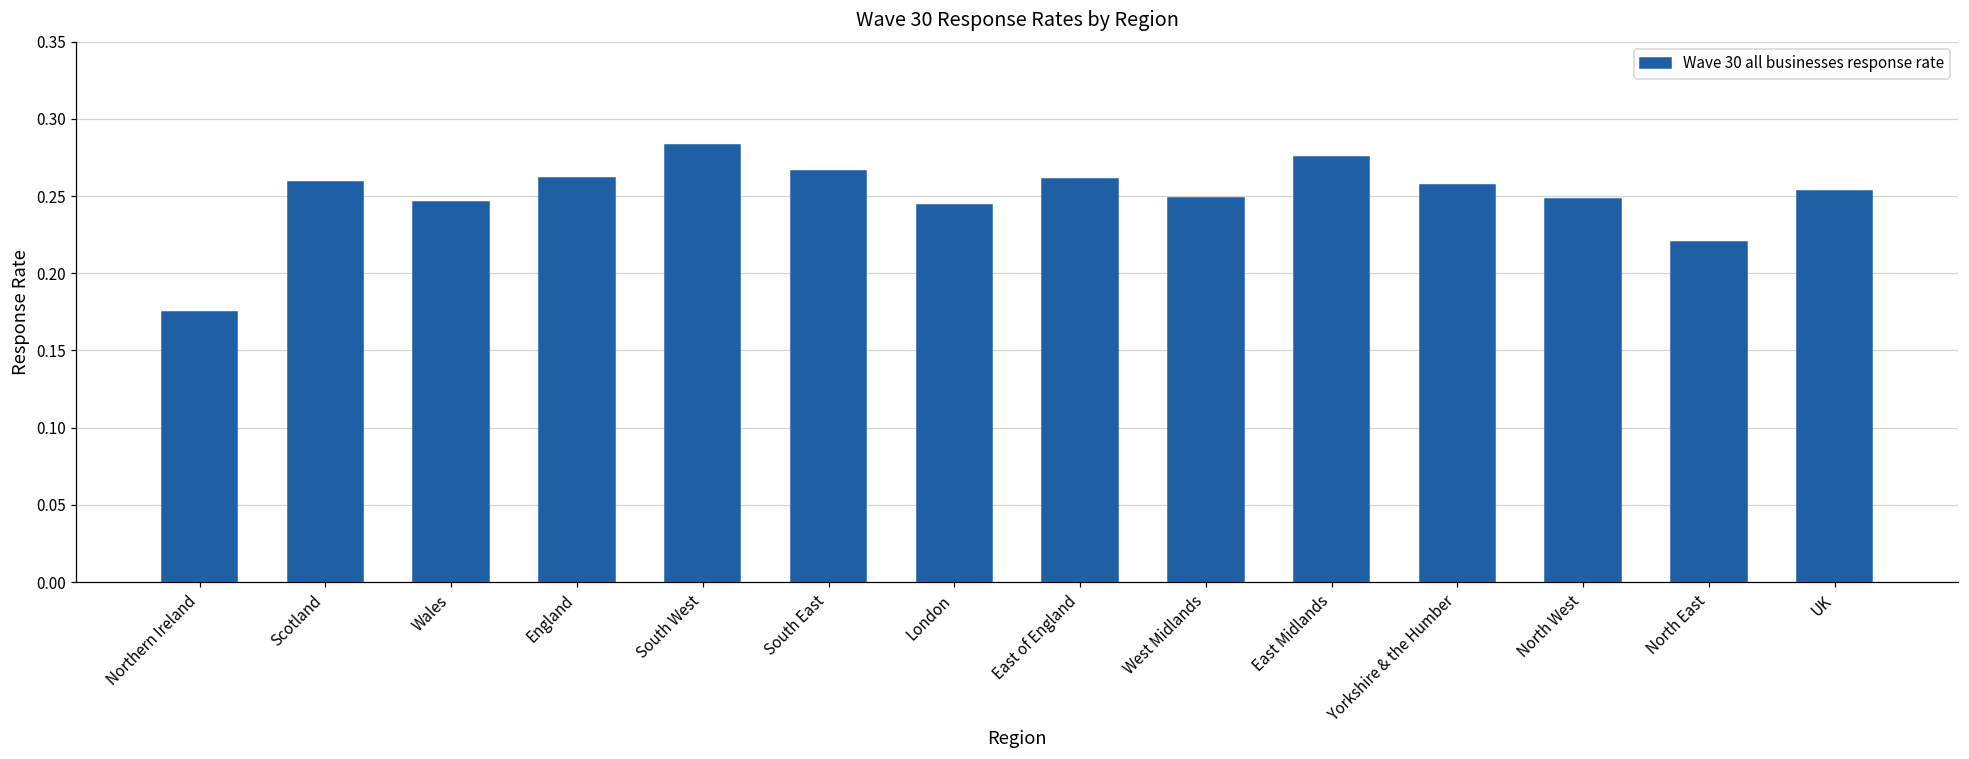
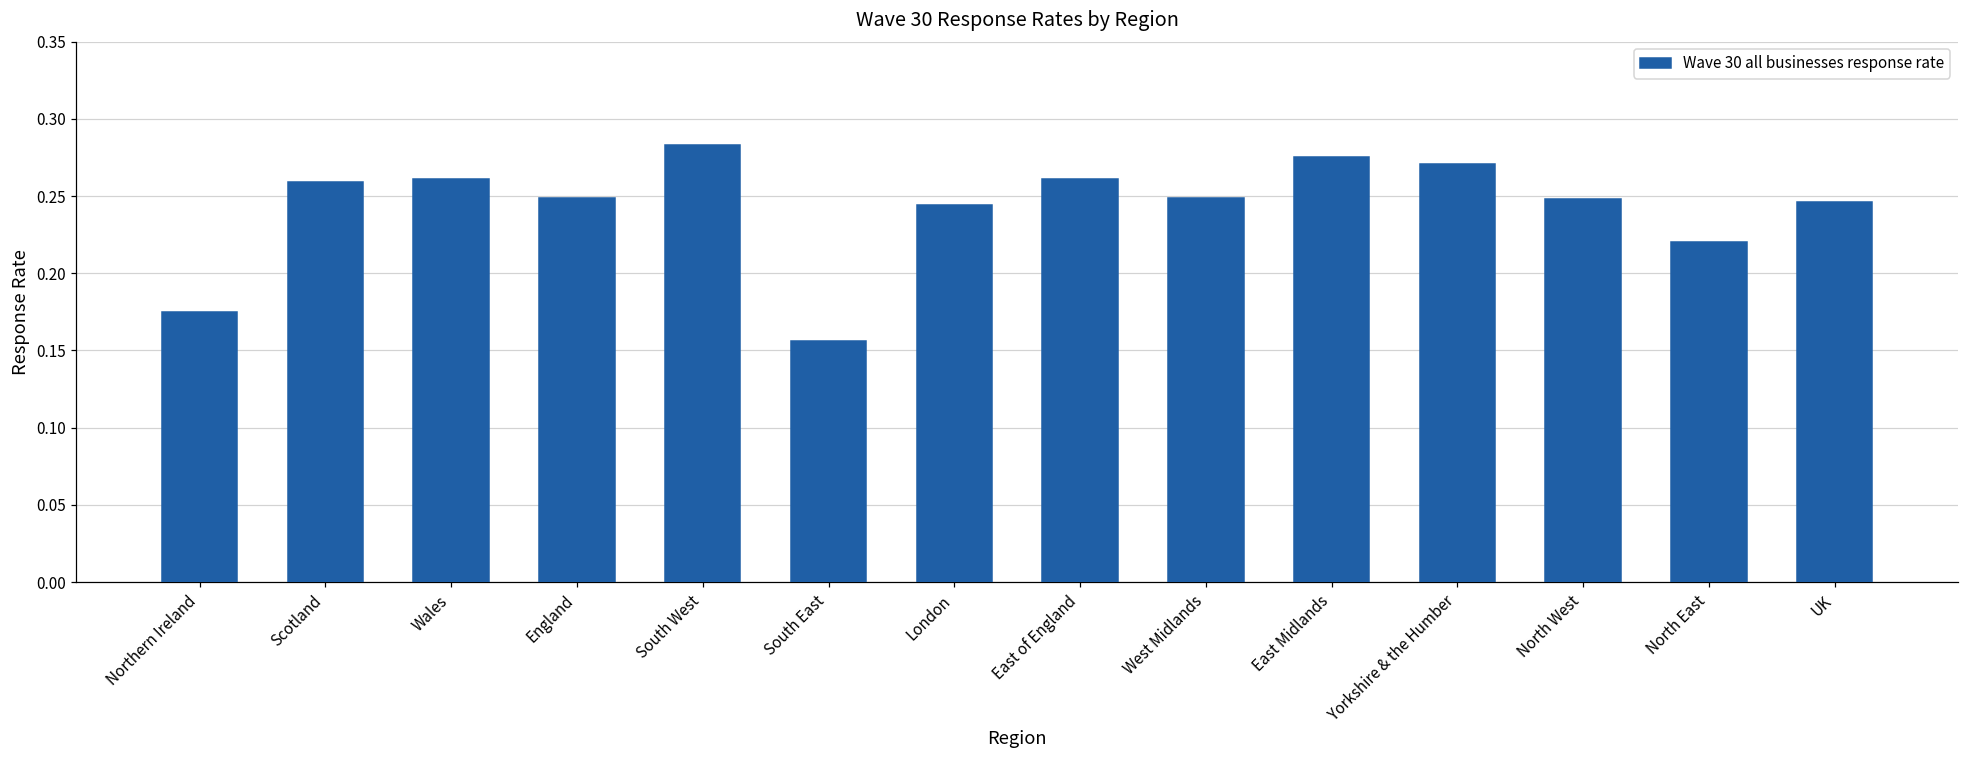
Wales: 0.246 -> 0.261
England: 0.262 -> 0.249
South East: 0.266 -> 0.156
Yorkshire & the Humber: 0.257 -> 0.271
UK: 0.253 -> 0.246
